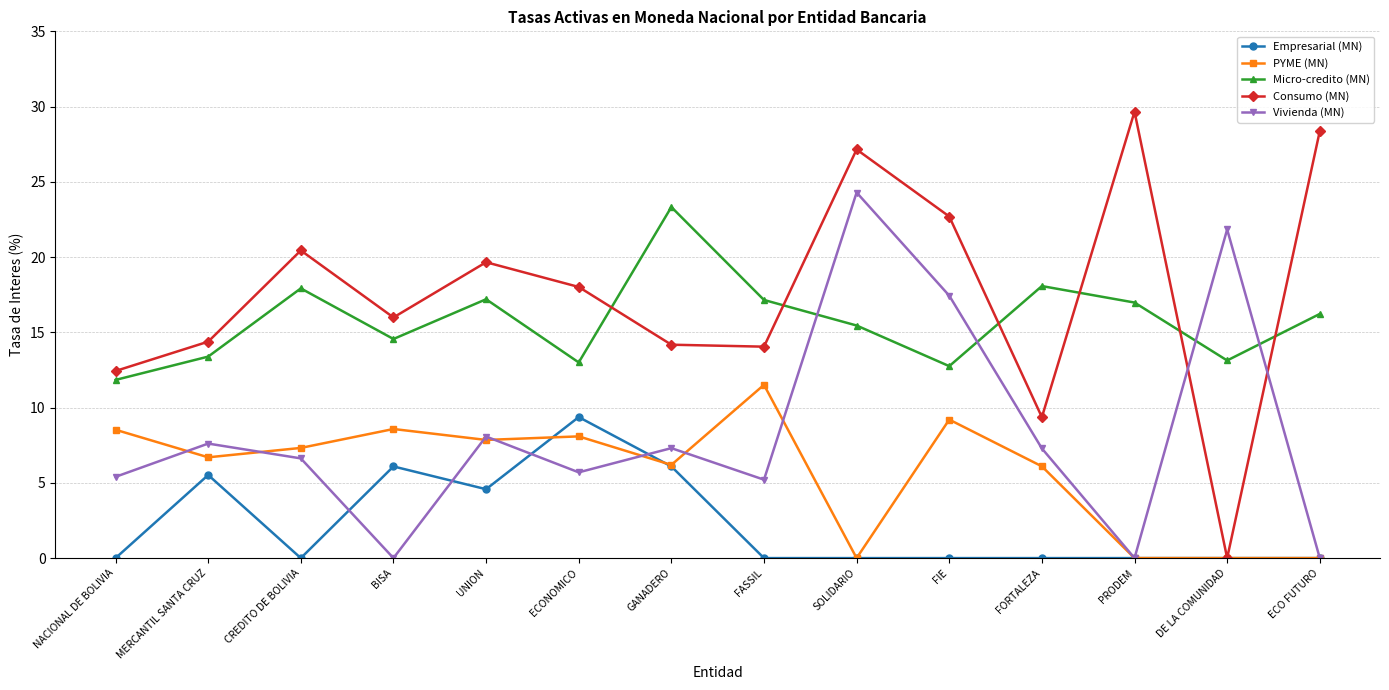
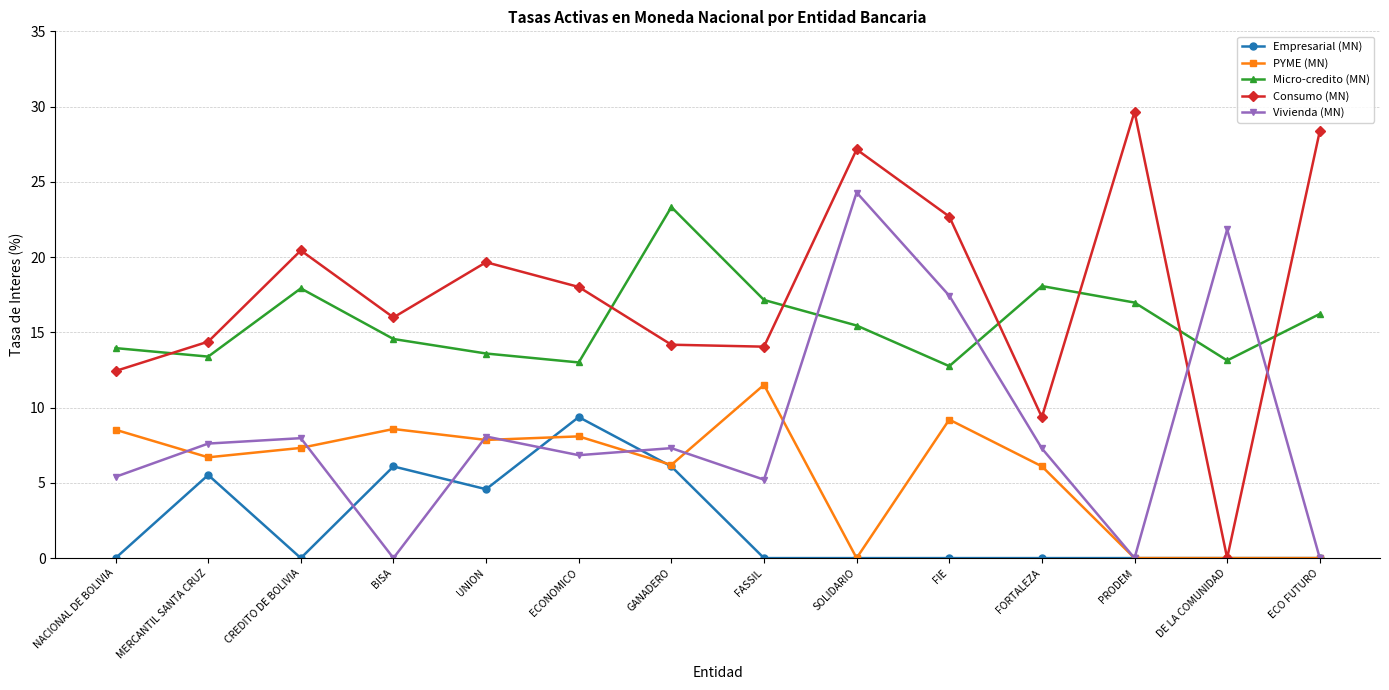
Micro-credito (MN), NACIONAL DE BOLIVIA: 11.8 -> 14.0
Vivienda (MN), CREDITO DE BOLIVIA: 6.6 -> 8.0
Micro-credito (MN), UNION: 17.2 -> 13.6
Vivienda (MN), ECONOMICO: 5.7 -> 6.8
